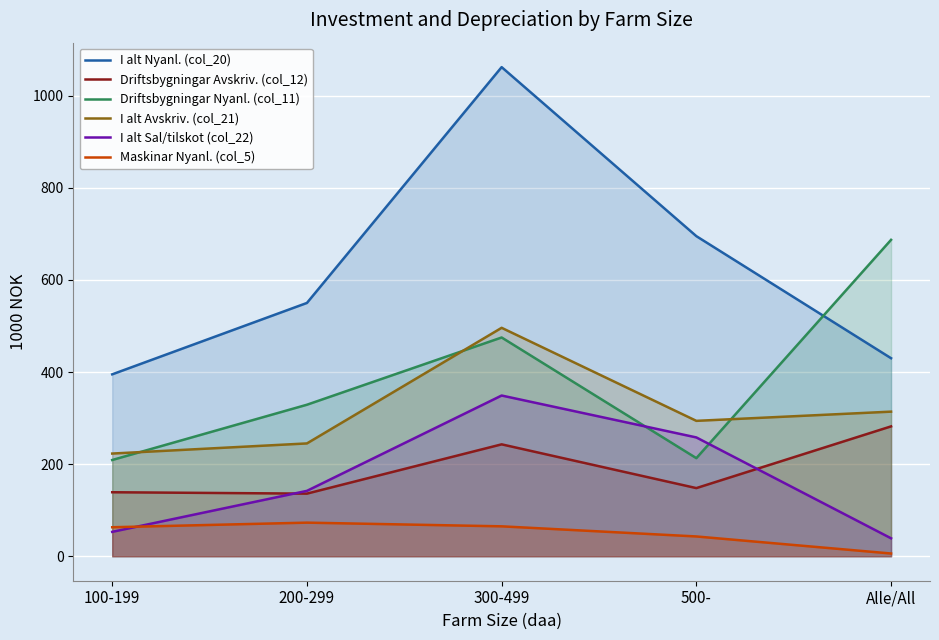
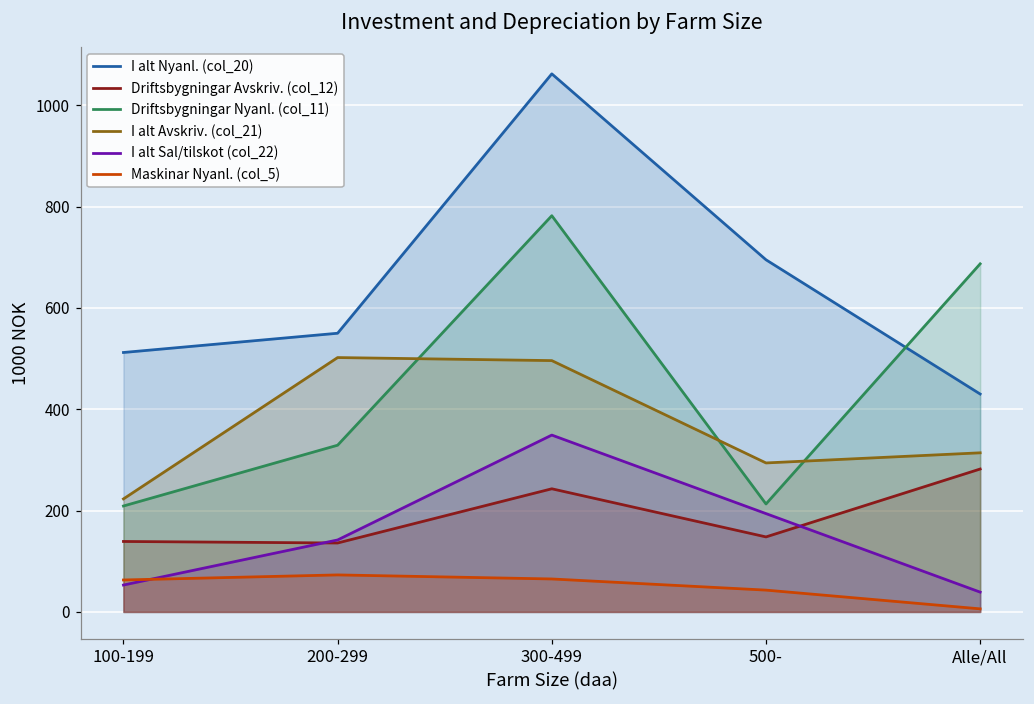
I alt Nyanl. (col_20), 100-199: 400 -> 510
I alt Avskriv. (col_21), 200-299: 250 -> 500
Driftsbygningar Nyanl. (col_11), 300-499: 480 -> 780
I alt Sal/tilskot (col_22), 500-: 260 -> 190
